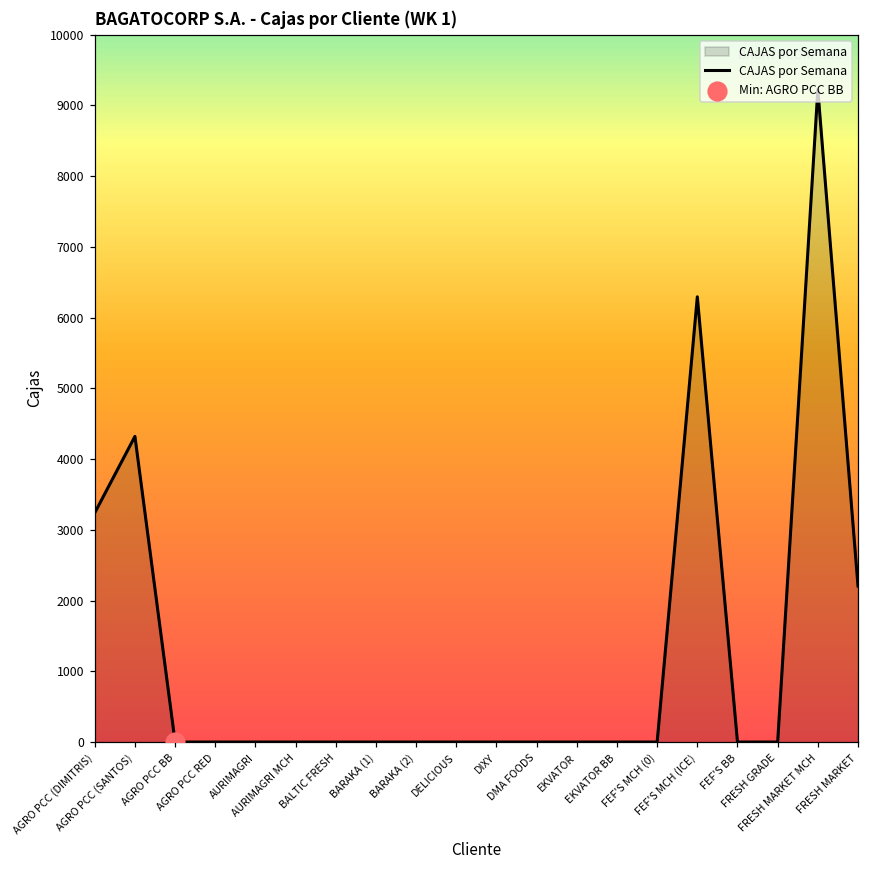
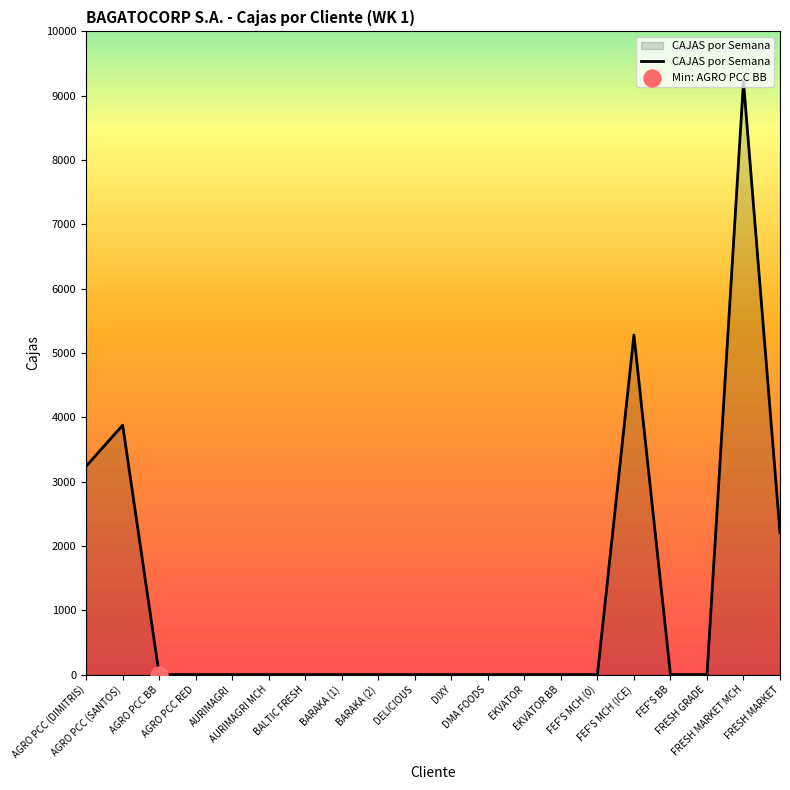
CAJAS por Semana, AGRO PCC (SANTOS): 4300 -> 3900
CAJAS por Semana, FEF'S MCH (ICE): 6300 -> 5300
